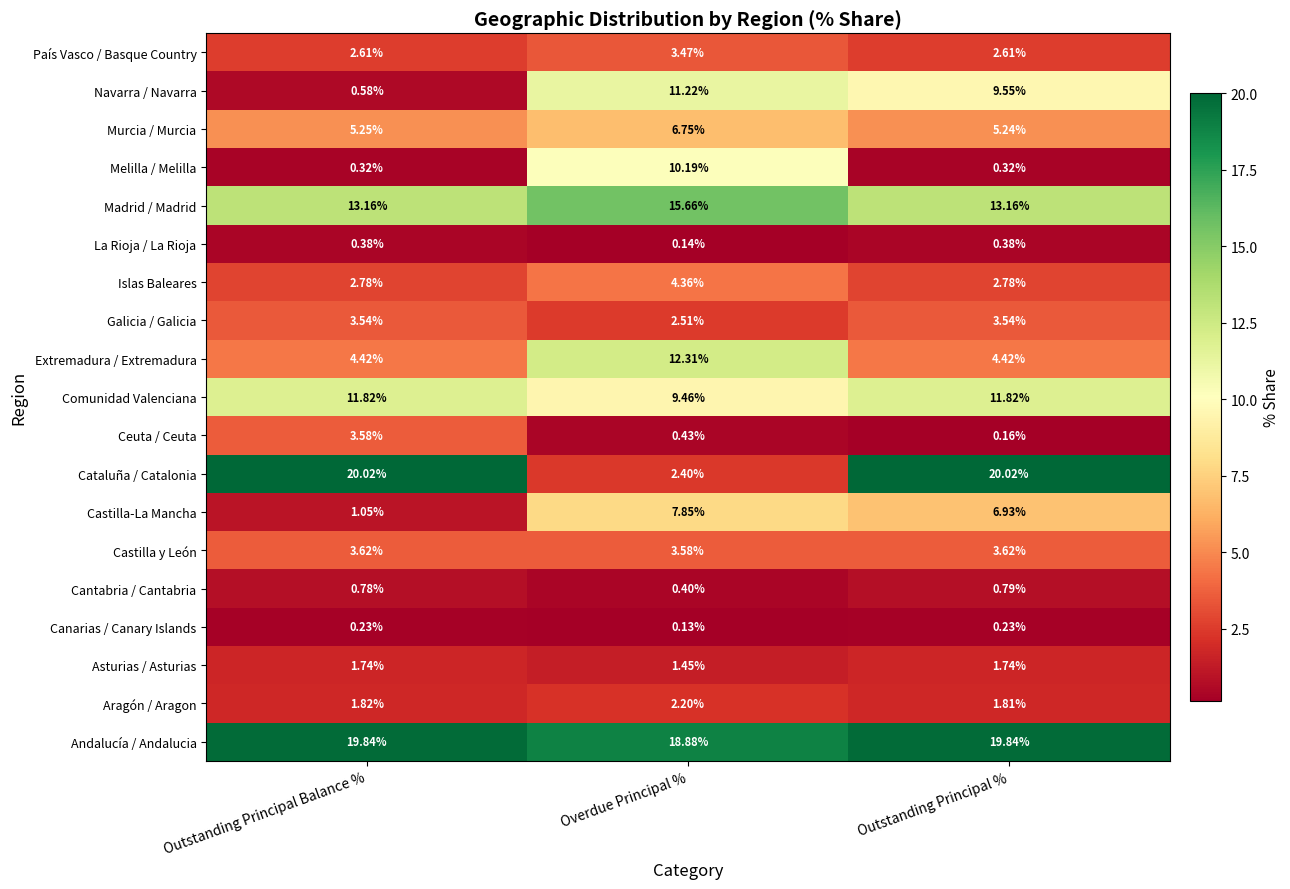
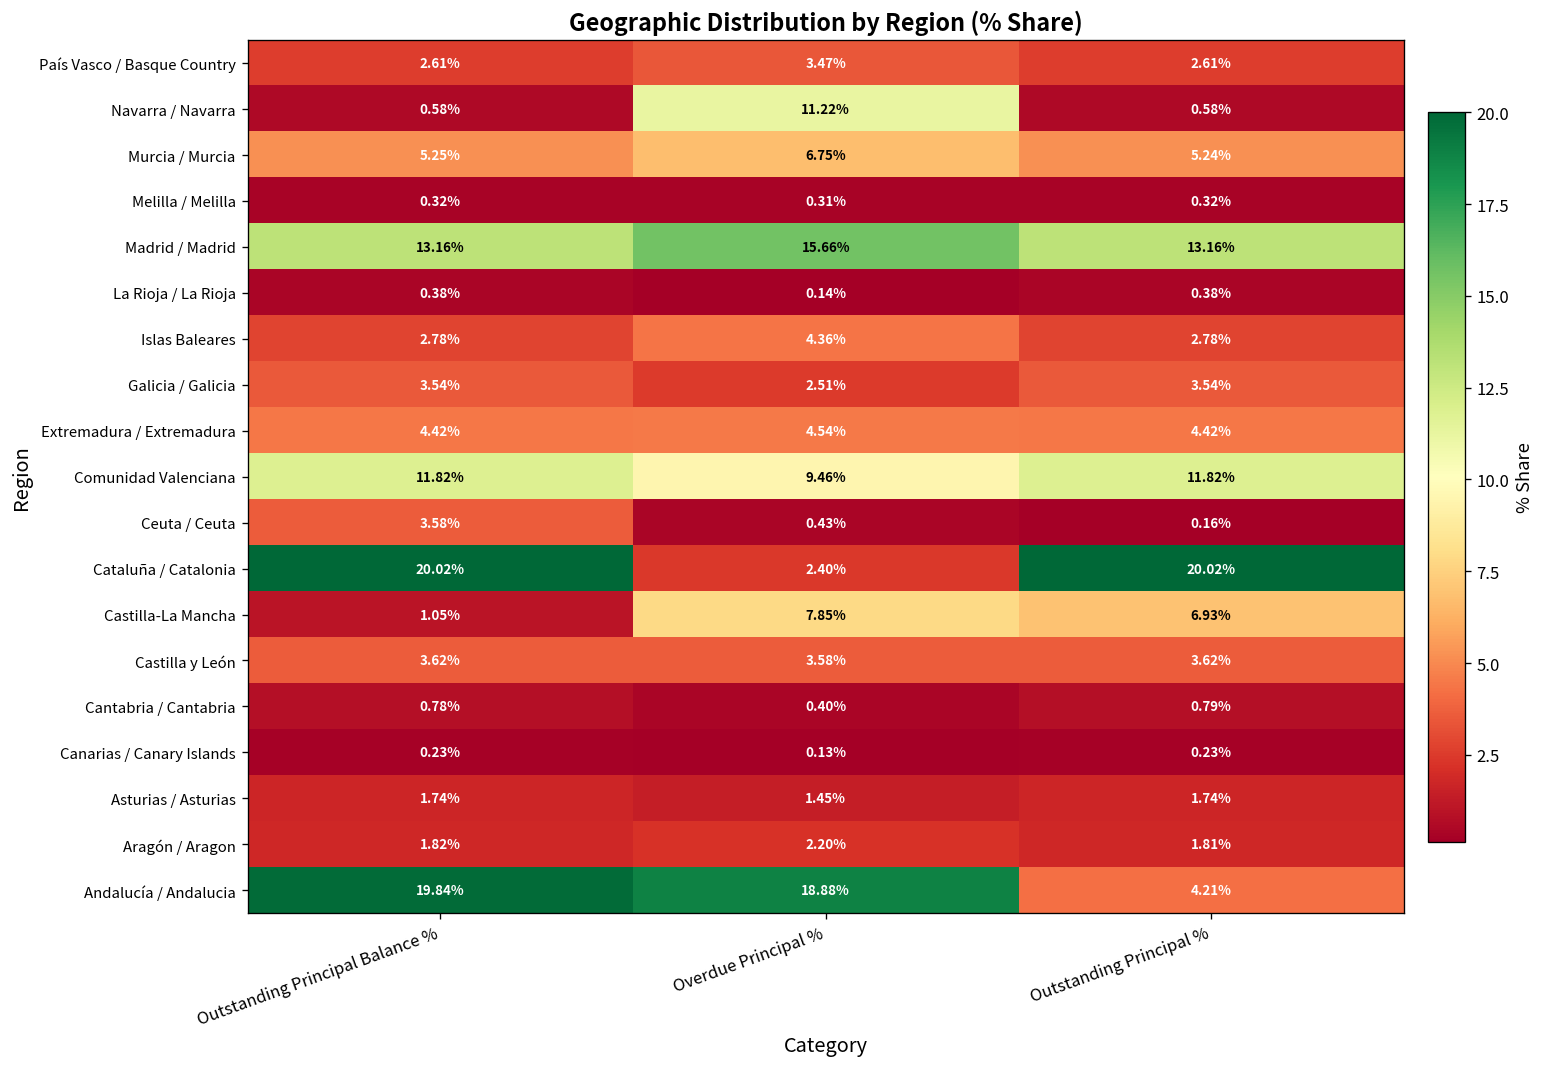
Navarra / Navarra, Outstanding Principal %: 9.55% -> 0.58%
Melilla / Melilla, Overdue Principal %: 10.19% -> 0.31%
Extremadura / Extremadura, Overdue Principal %: 12.31% -> 4.54%
Andalucía / Andalucia, Outstanding Principal %: 19.84% -> 4.21%
